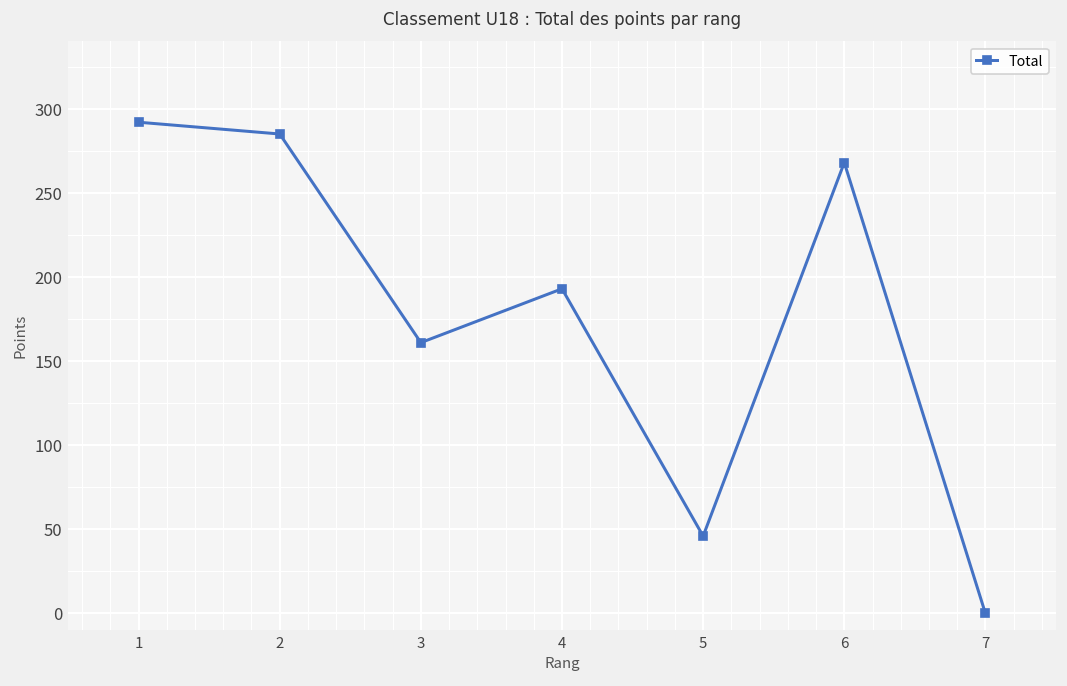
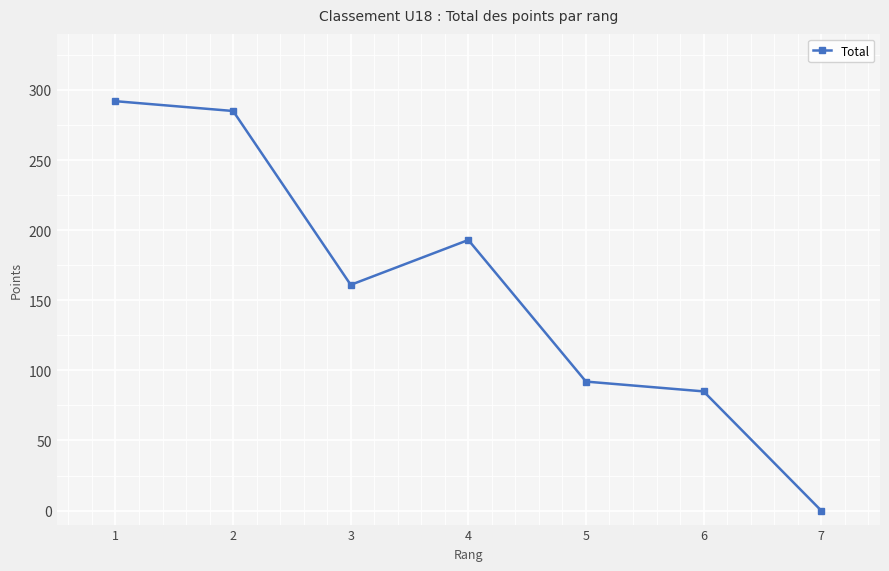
5: 46 -> 92
6: 268 -> 85
